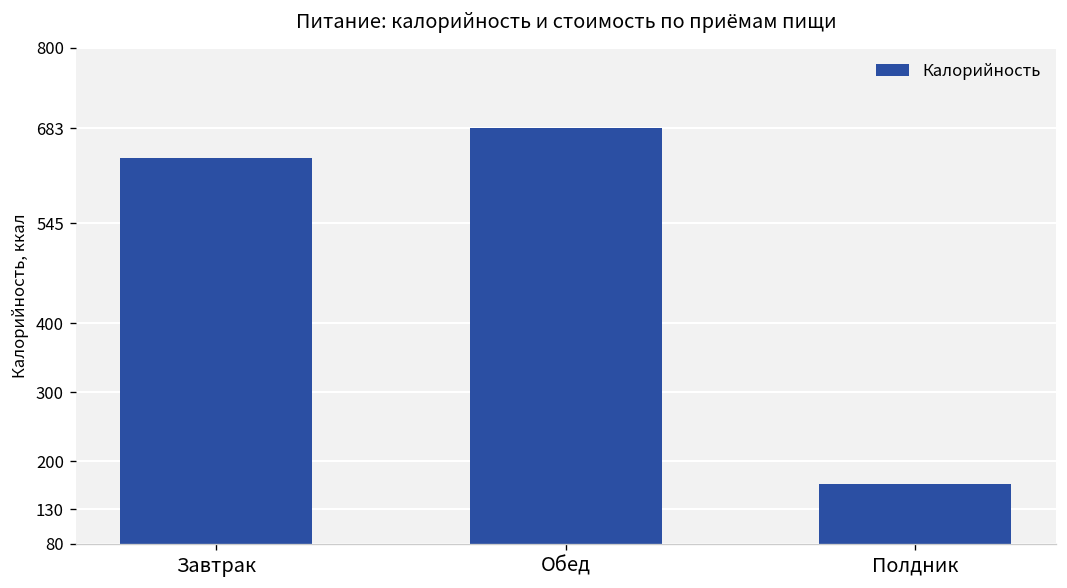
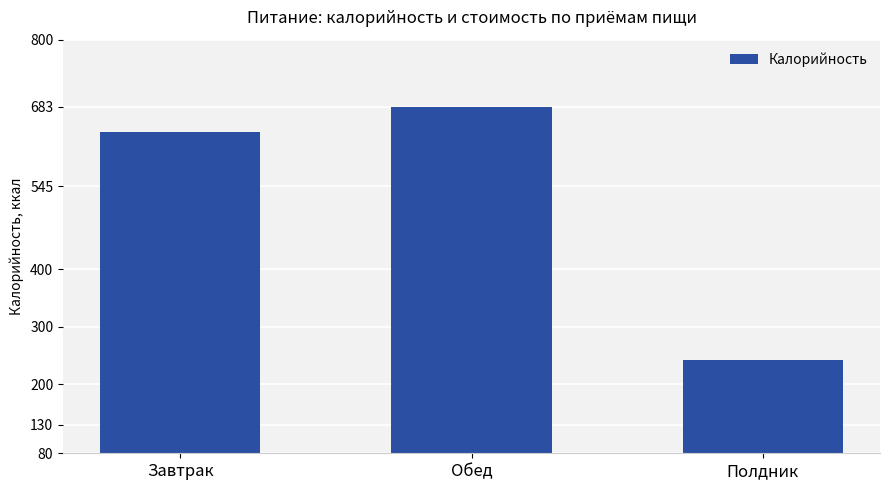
Полдник: 170 -> 240
